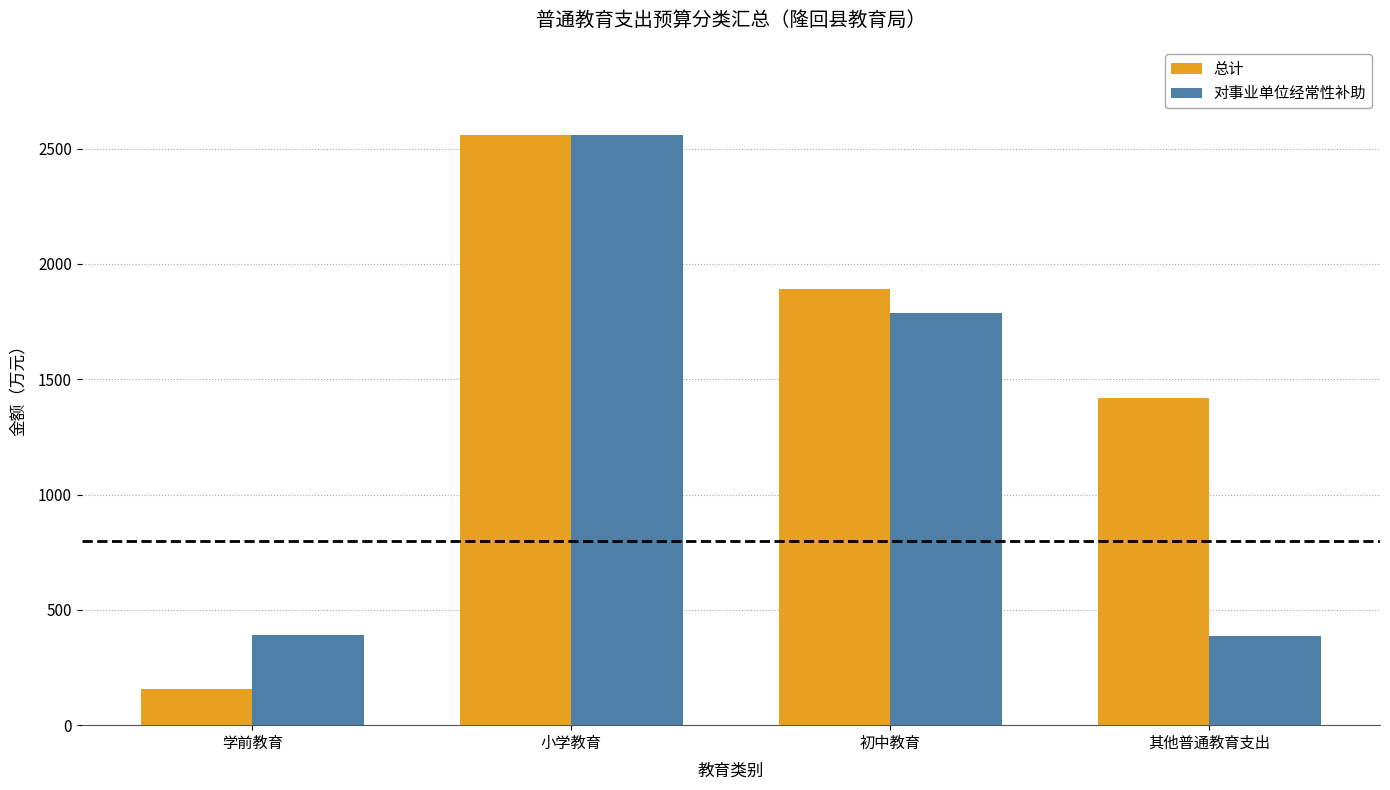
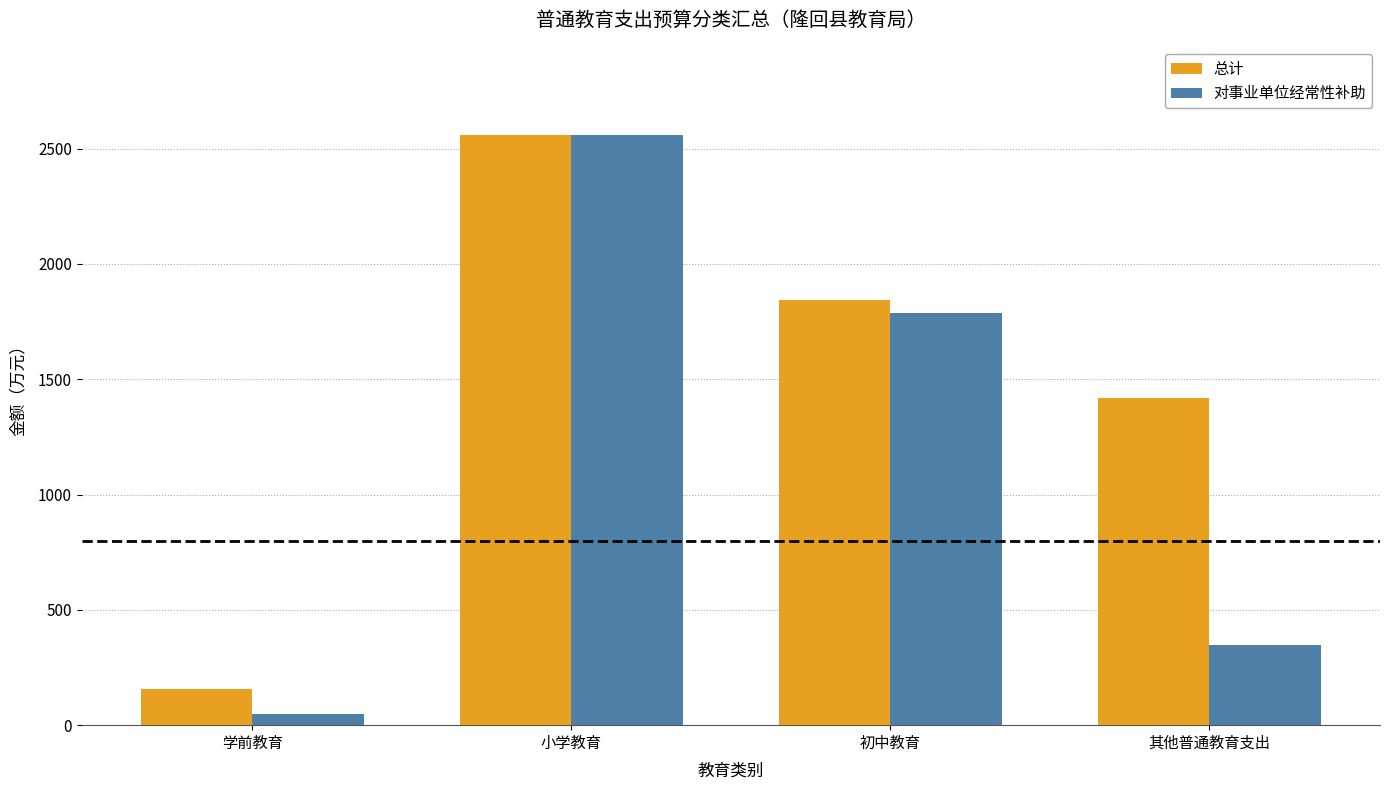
对事业单位经常性补助, 学前教育: 390 -> 50
总计, 初中教育: 1890 -> 1840
对事业单位经常性补助, 其他普通教育支出: 390 -> 350
